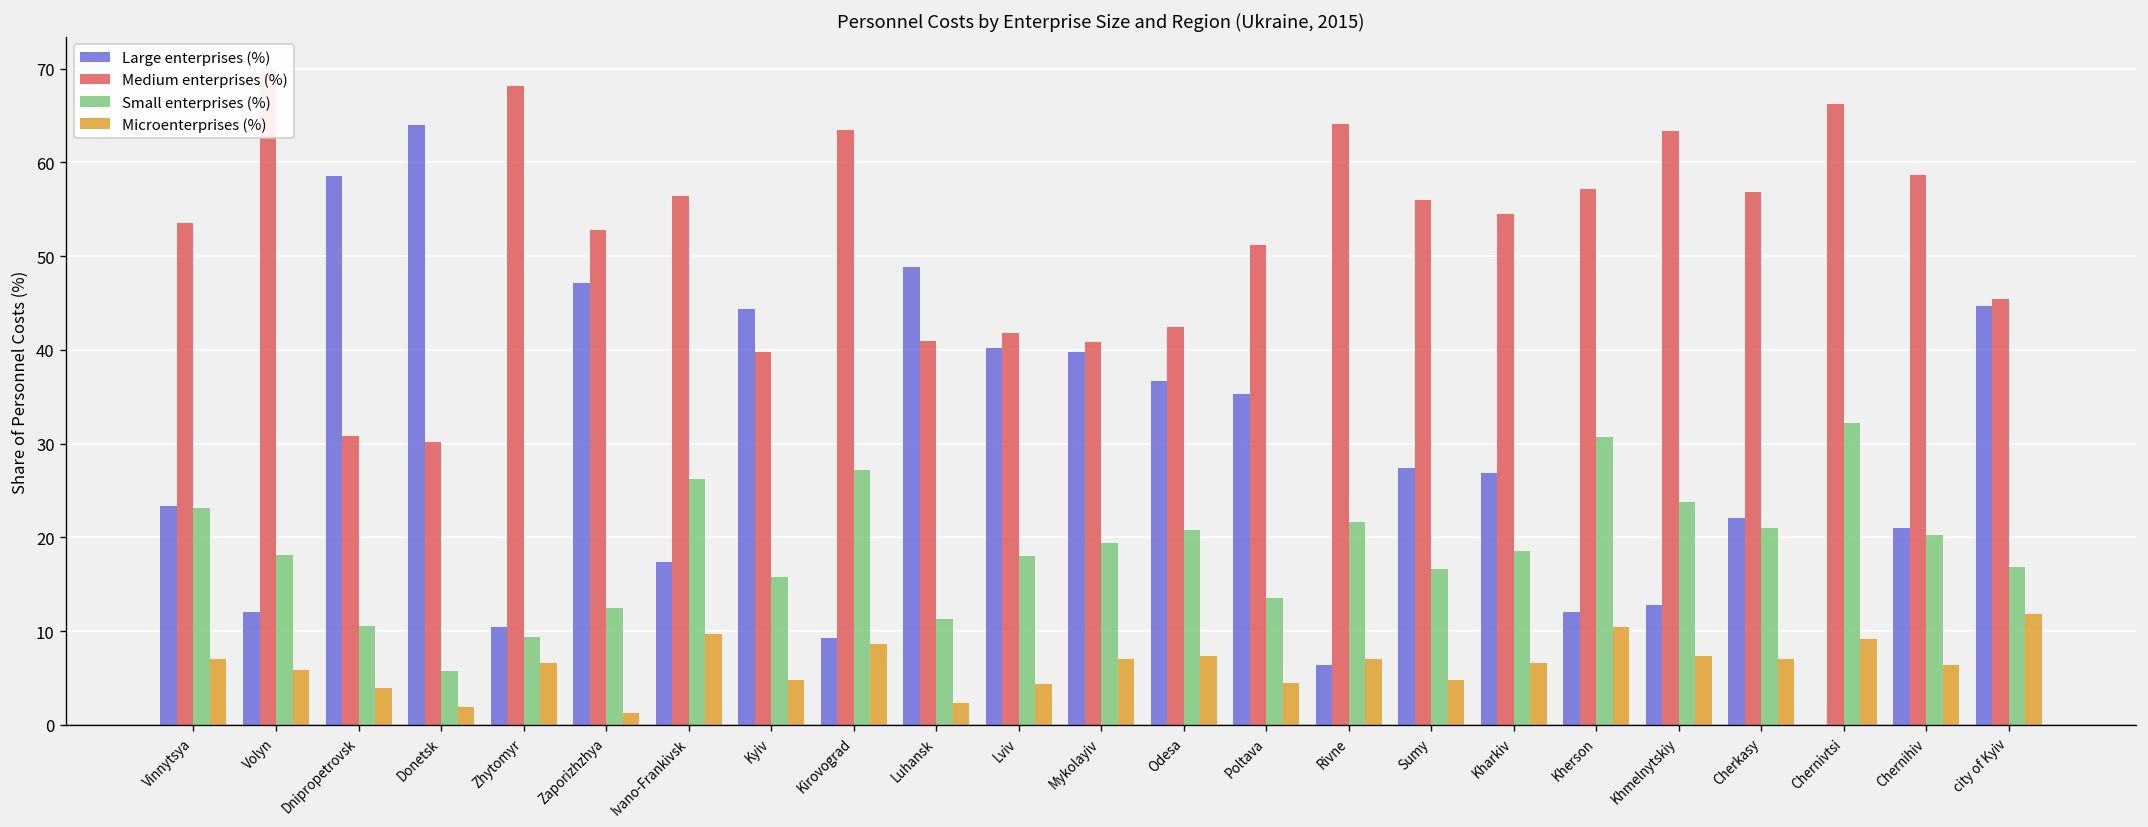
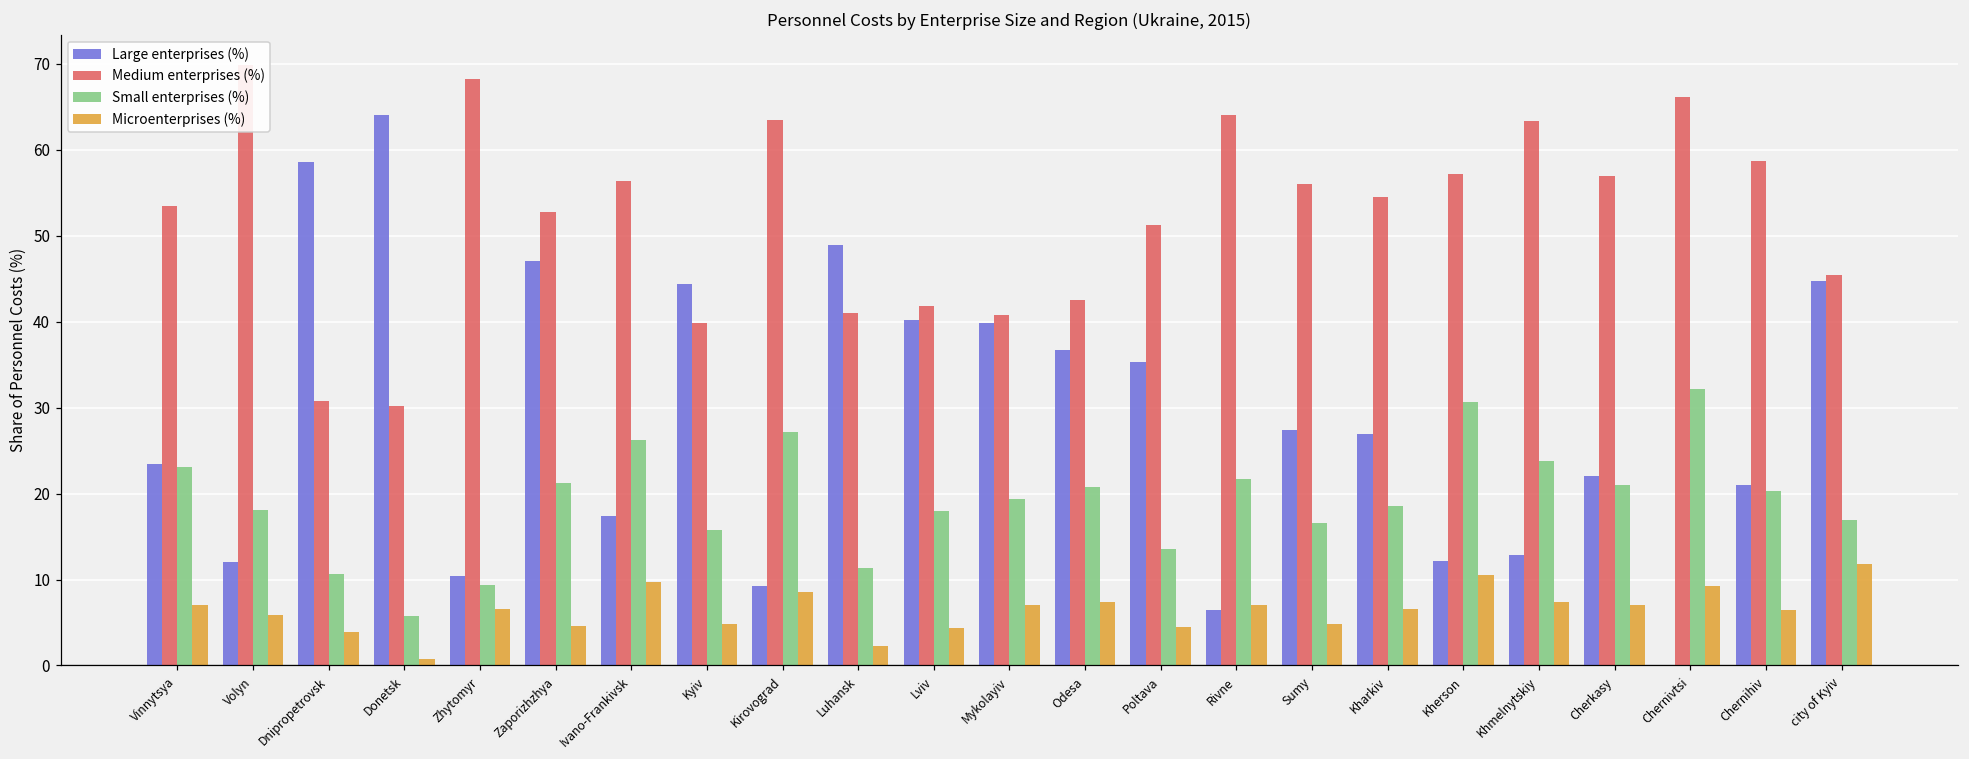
Microenterprises (%), Donetsk: 2 -> 1
Small enterprises (%), Zaporizhzhya: 13 -> 21
Microenterprises (%), Zaporizhzhya: 1 -> 5
